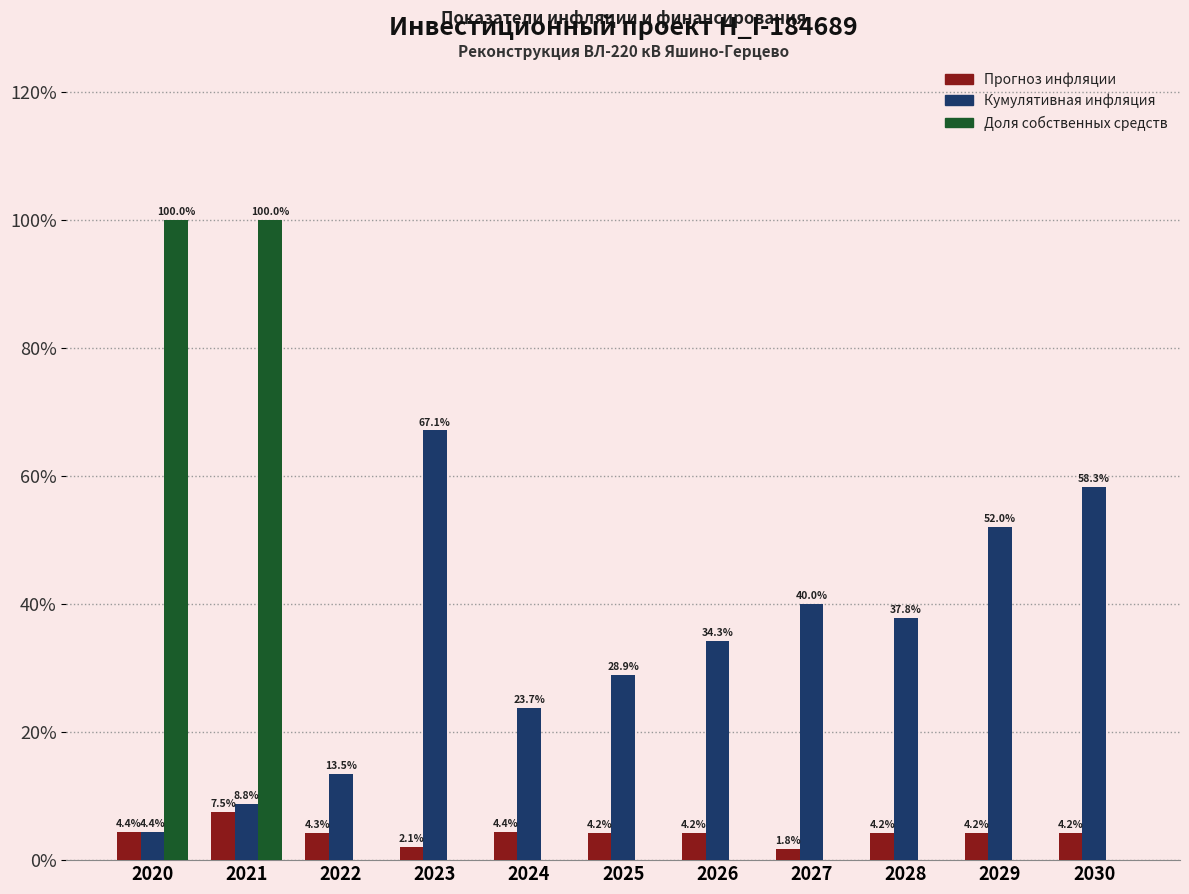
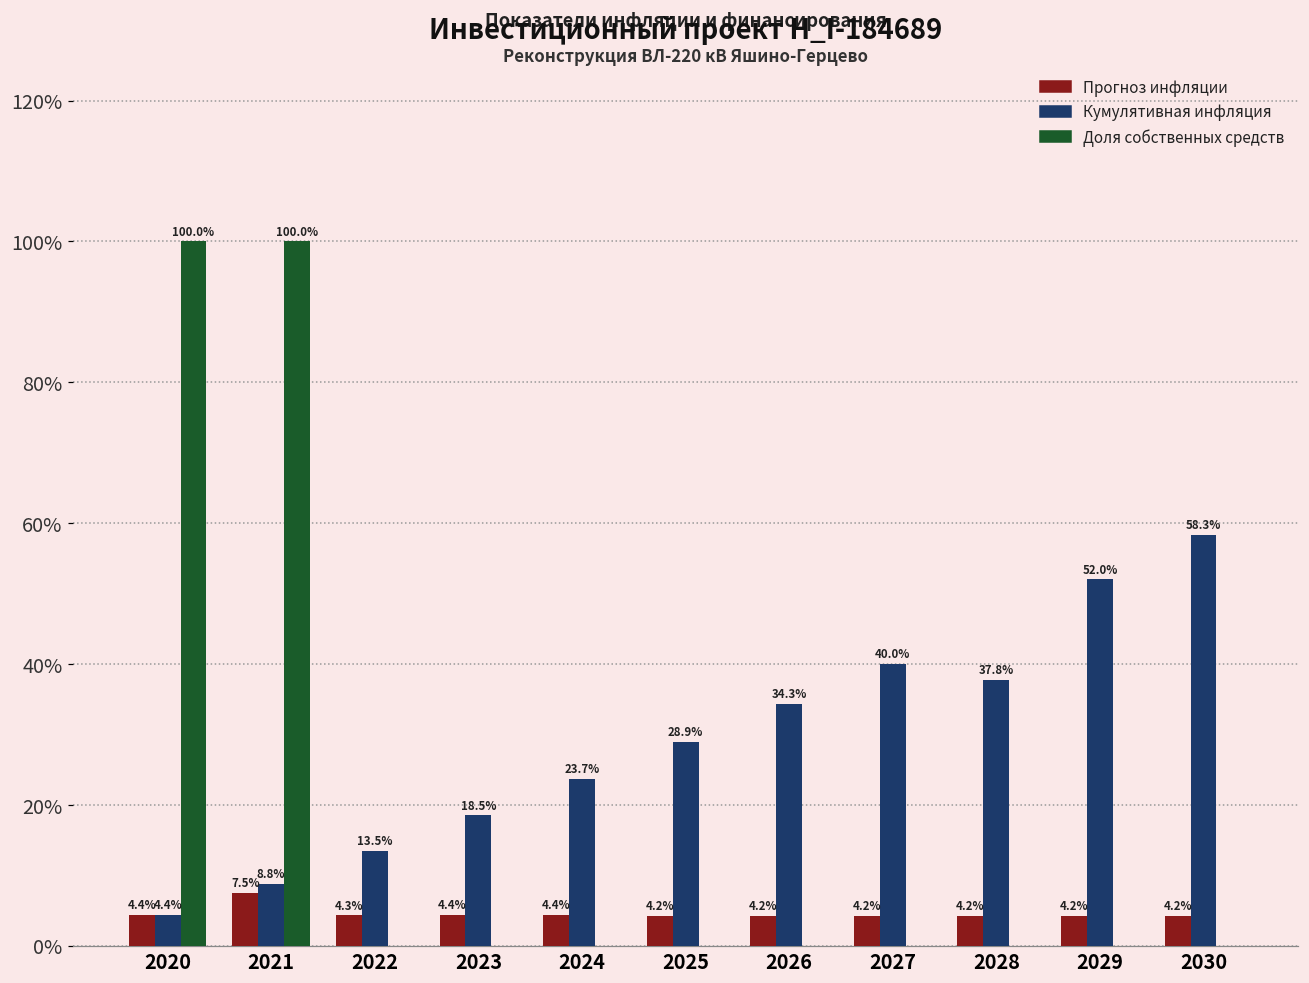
Прогноз инфляции, 2023: 2.1% -> 4.4%
Кумулятивная инфляция, 2023: 67.1% -> 18.5%
Прогноз инфляции, 2027: 1.8% -> 4.2%
